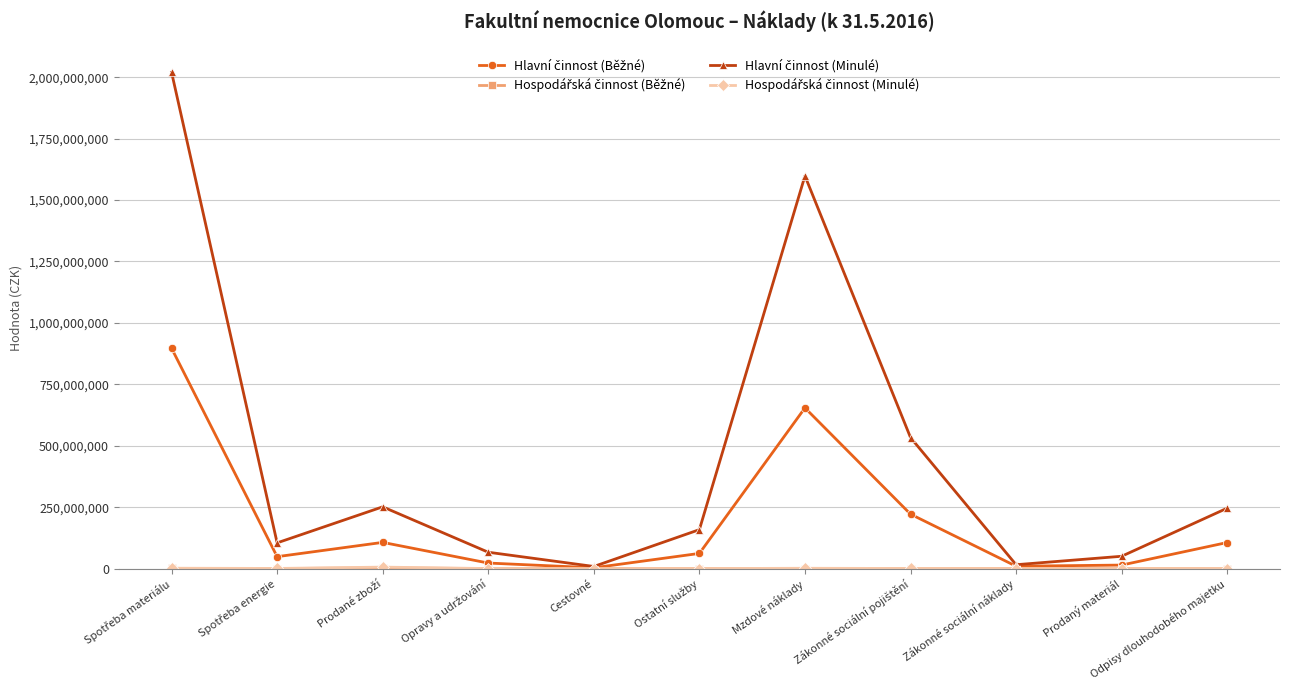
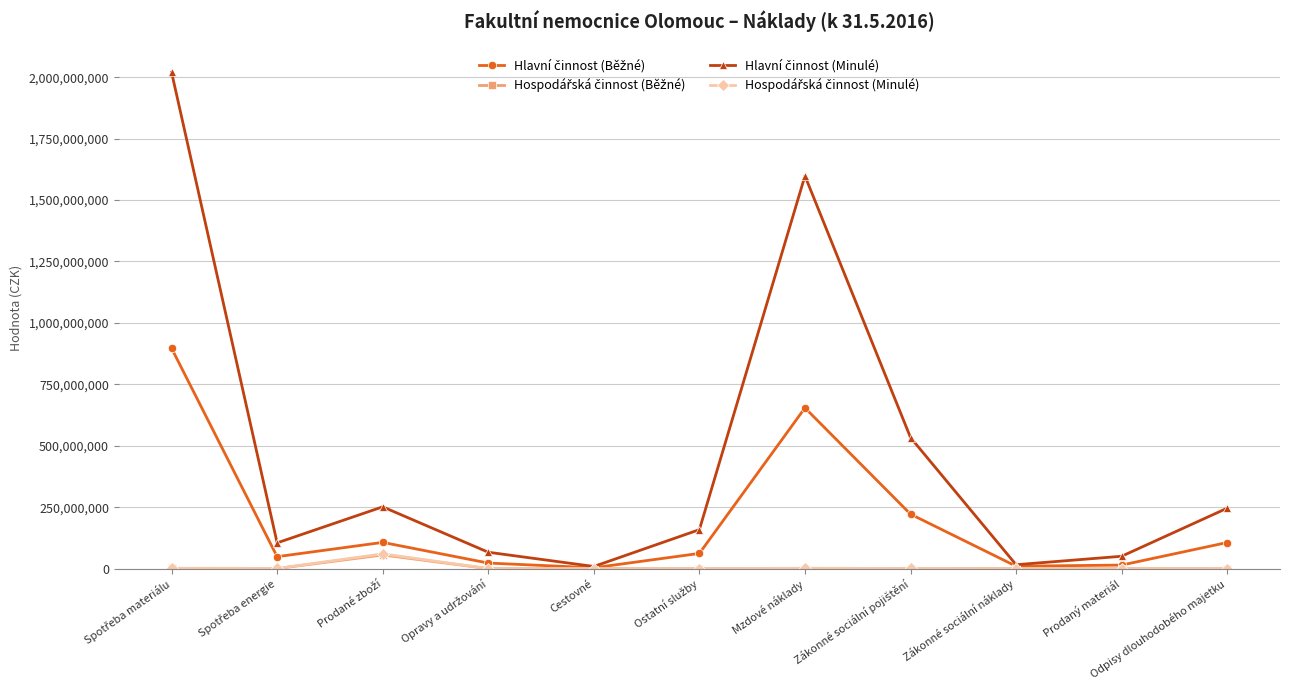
Hospodářská činnost (Běžné), Prodané zboží: 0 -> 60,000,000
Hospodářská činnost (Minulé), Prodané zboží: 10,000,000 -> 60,000,000
